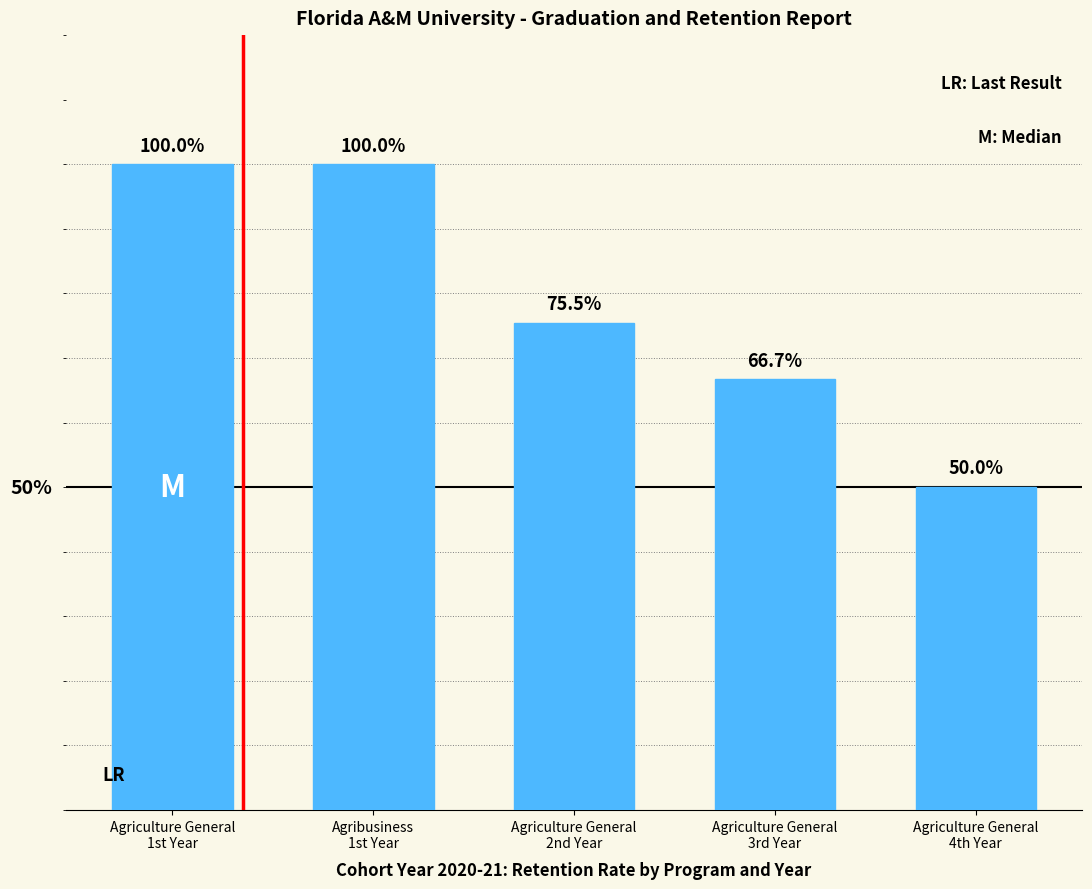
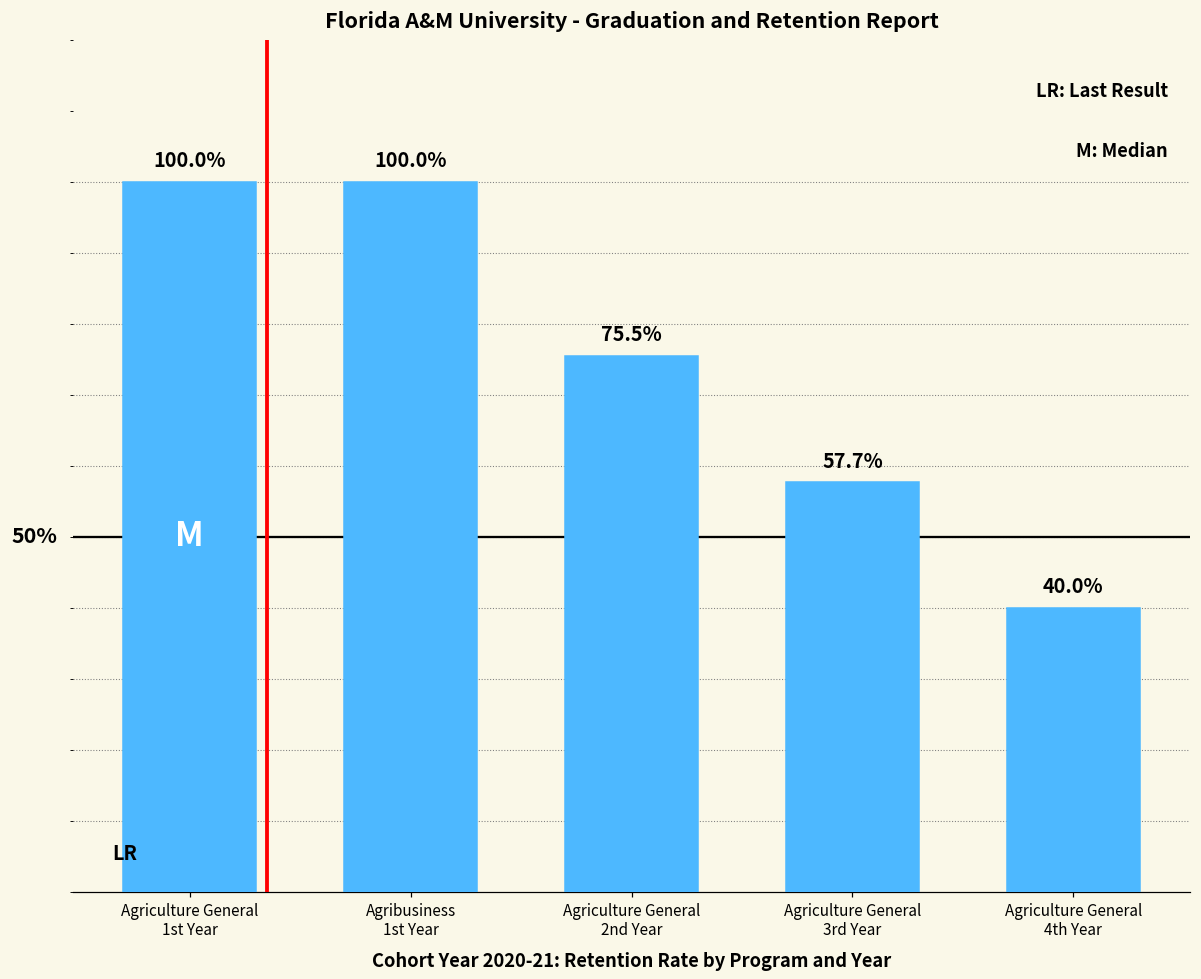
Agriculture General 3rd Year: 66.7% -> 57.7%
Agriculture General 4th Year: 50.0% -> 40.0%
